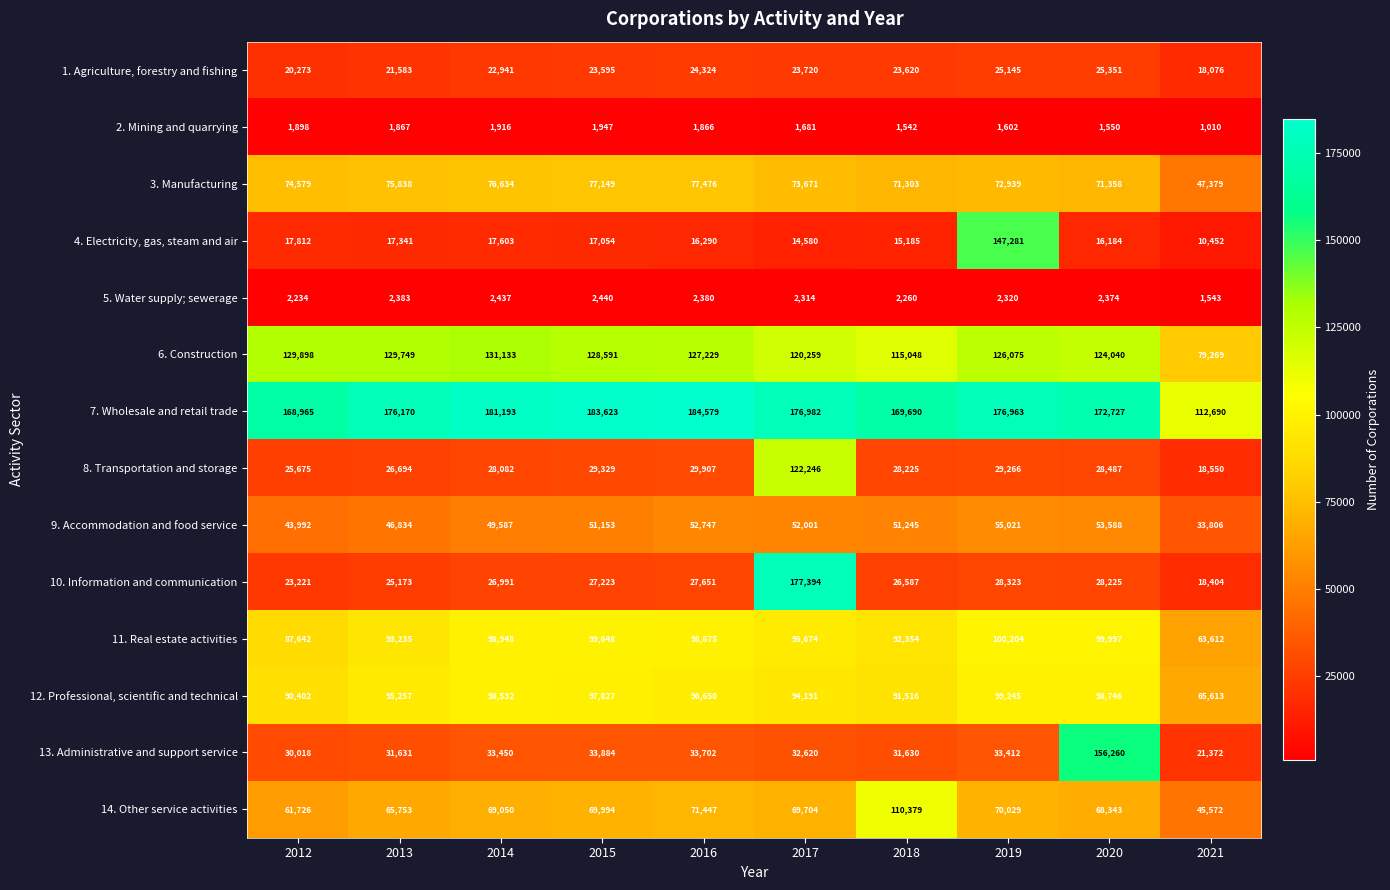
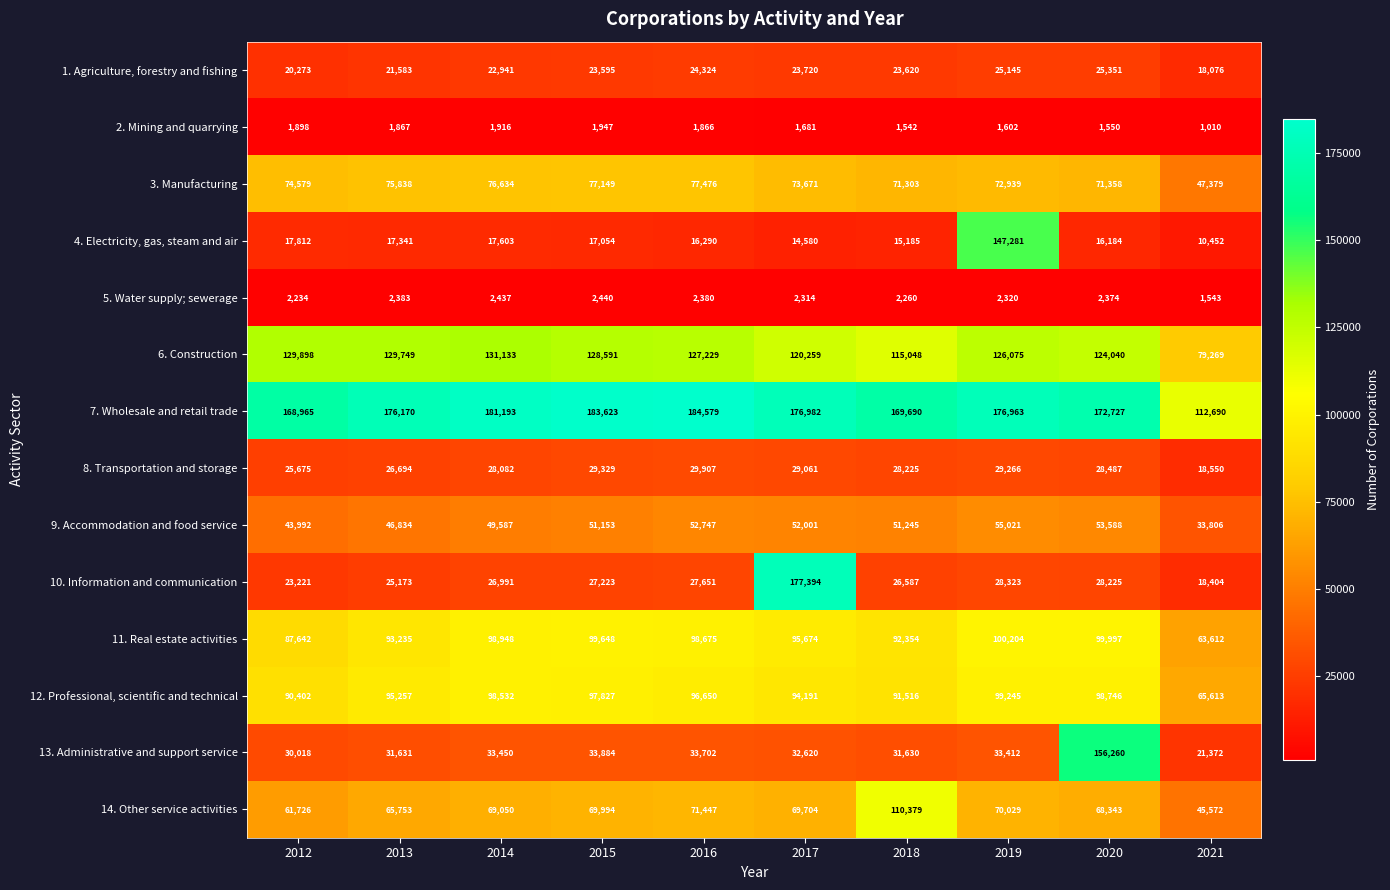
8. Transportation and storage, 2017: 122,246 -> 29,061
